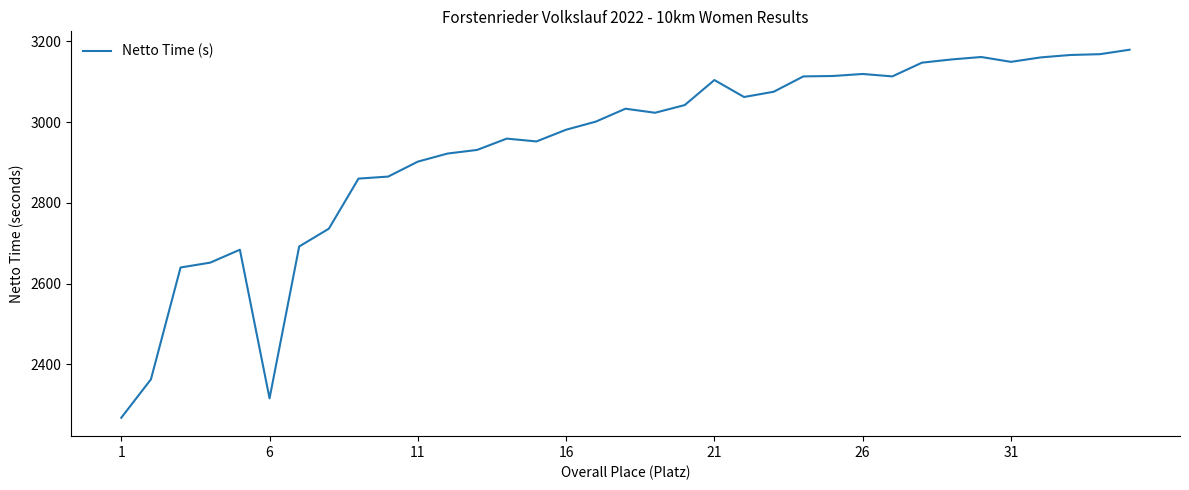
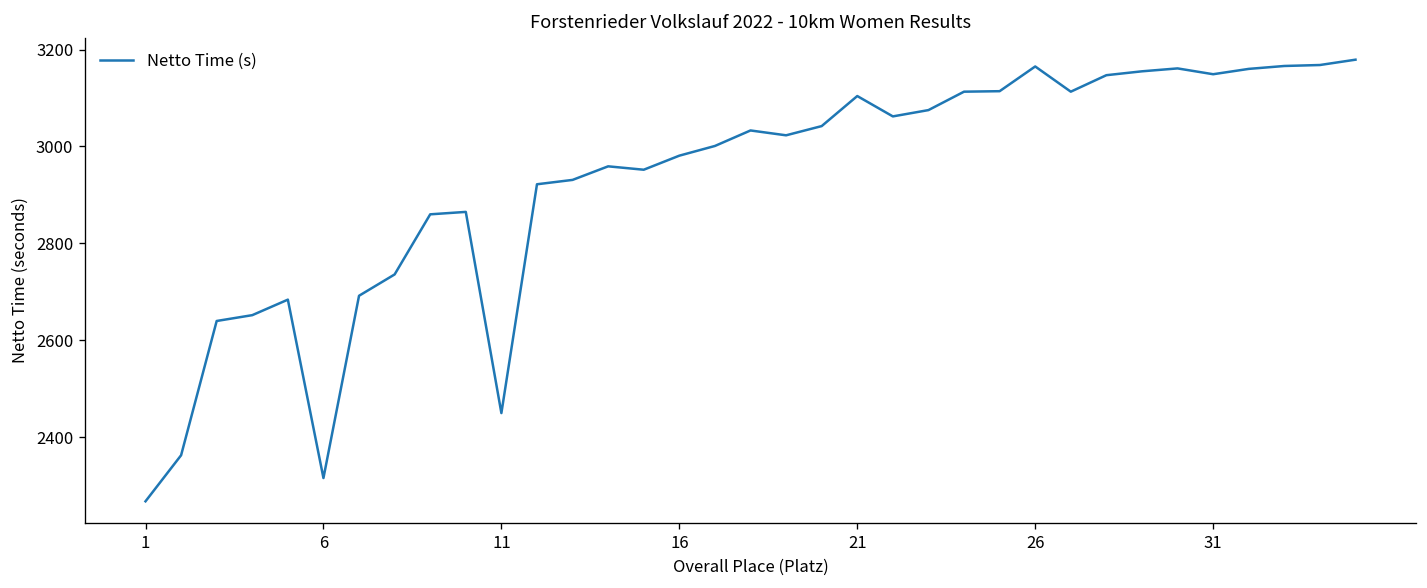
11: 2900 -> 2450
26: 3120 -> 3170
